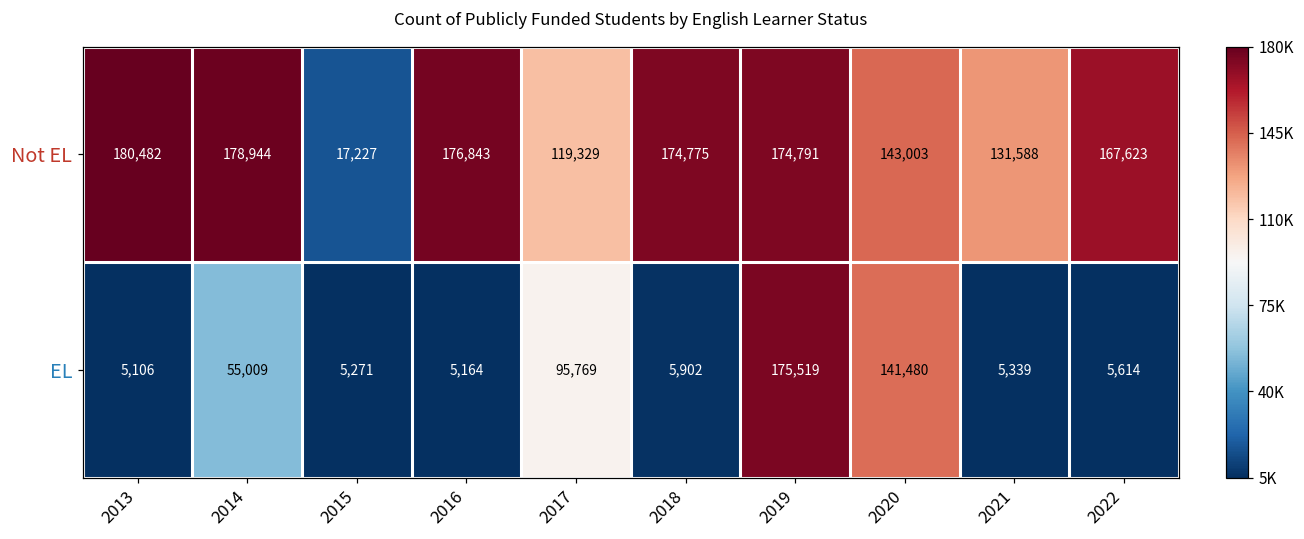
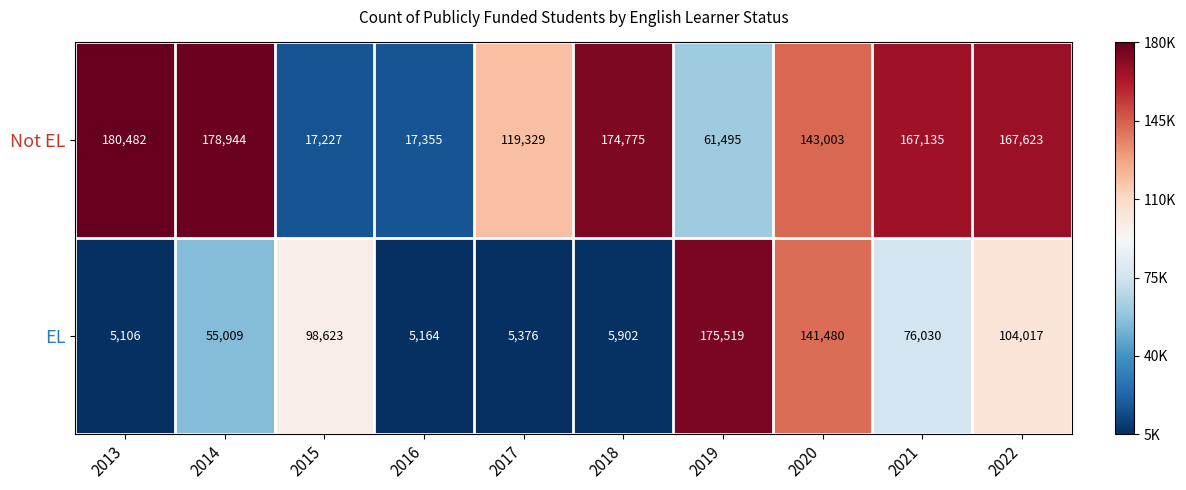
Not EL, 2016: 176,843 -> 17,355
Not EL, 2019: 174,791 -> 61,495
Not EL, 2021: 131,588 -> 167,135
EL, 2015: 5,271 -> 98,623
EL, 2017: 95,769 -> 5,376
EL, 2021: 5,339 -> 76,030
EL, 2022: 5,614 -> 104,017
